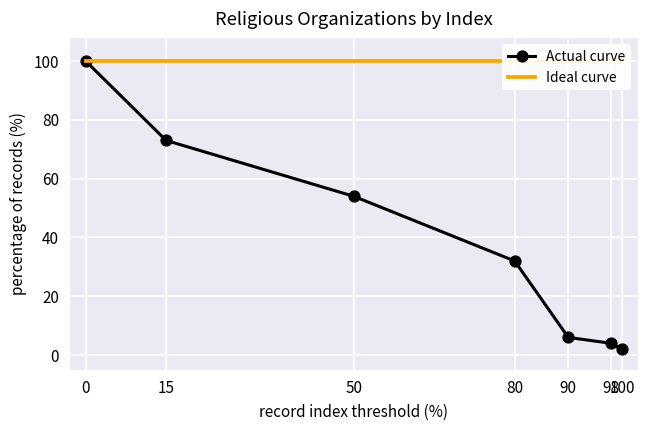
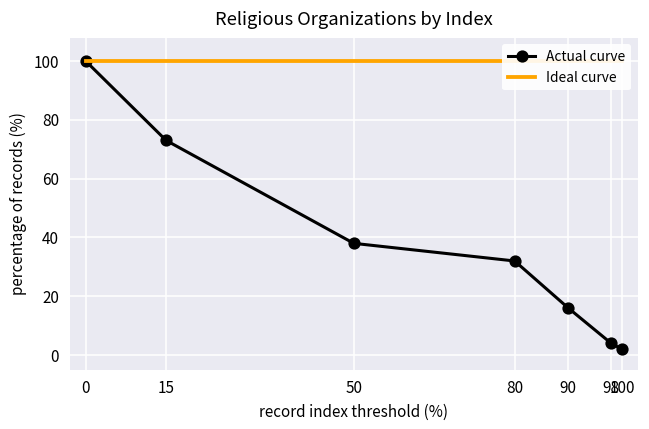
Actual curve, 50: 54 -> 38
Actual curve, 90: 6 -> 16
